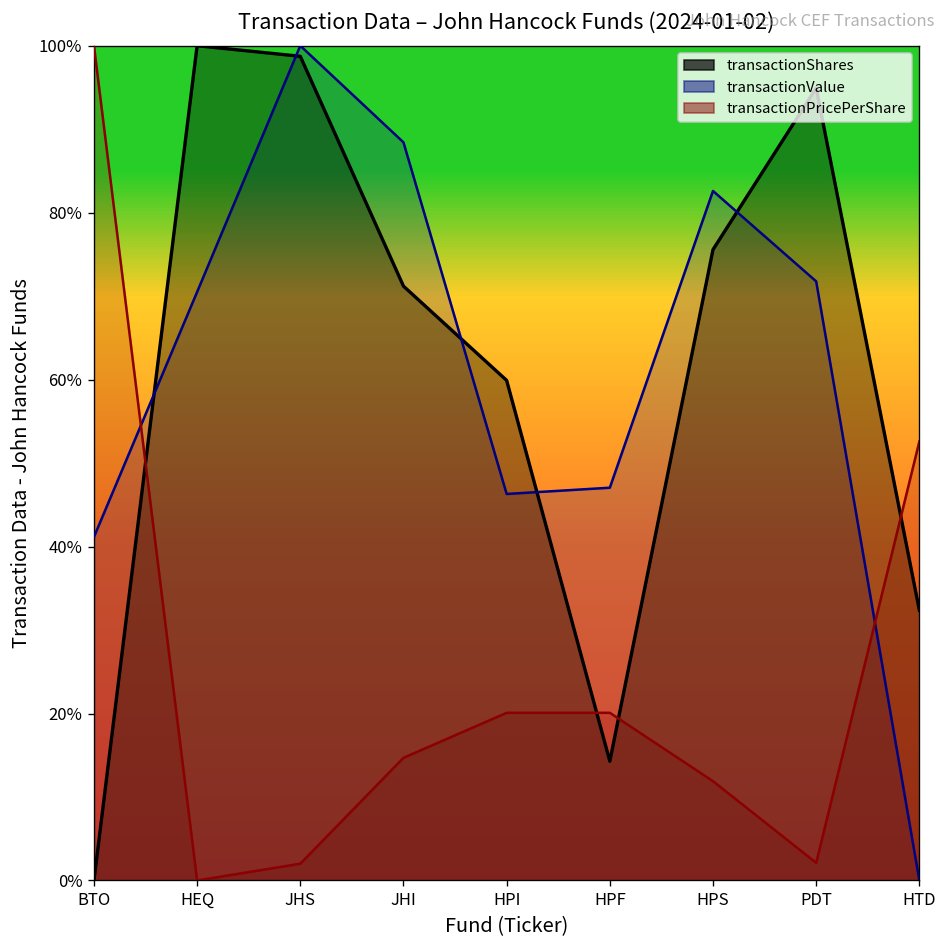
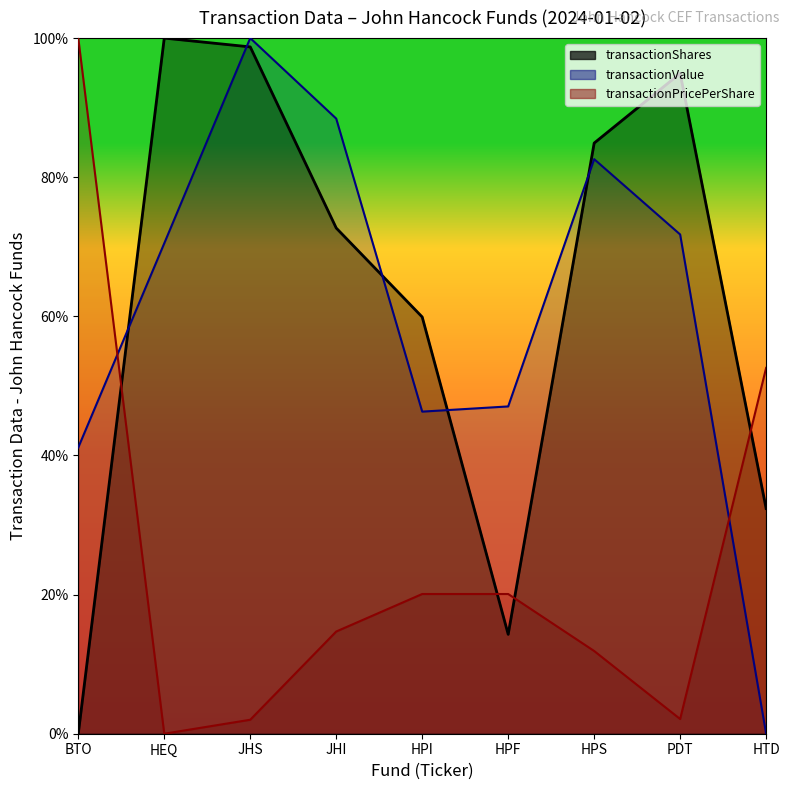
transactionShares, JHI: 71% -> 73%
transactionShares, HPS: 76% -> 85%
